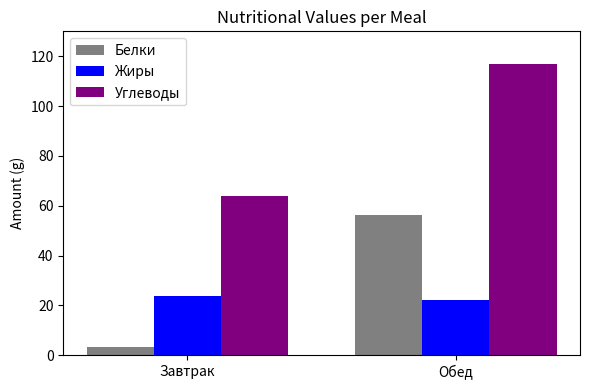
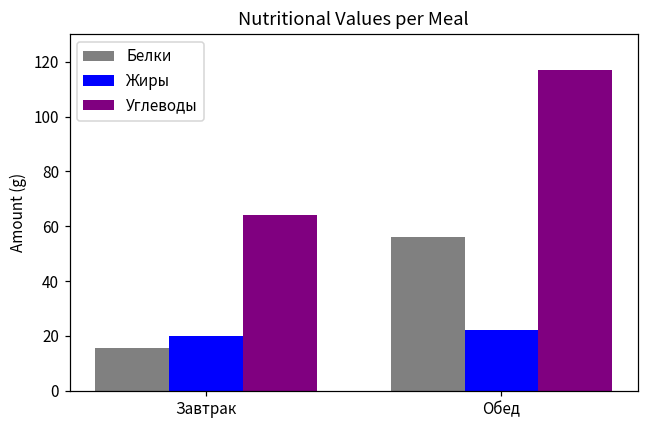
Белки, Завтрак: 3 -> 16
Жиры, Завтрак: 24 -> 20
